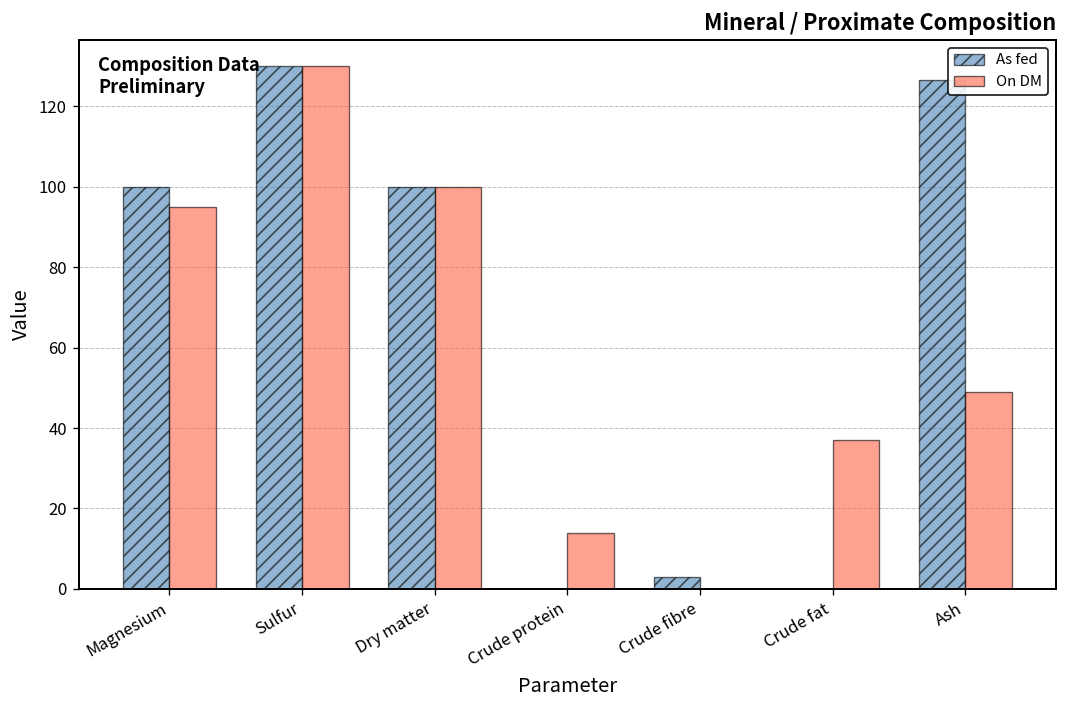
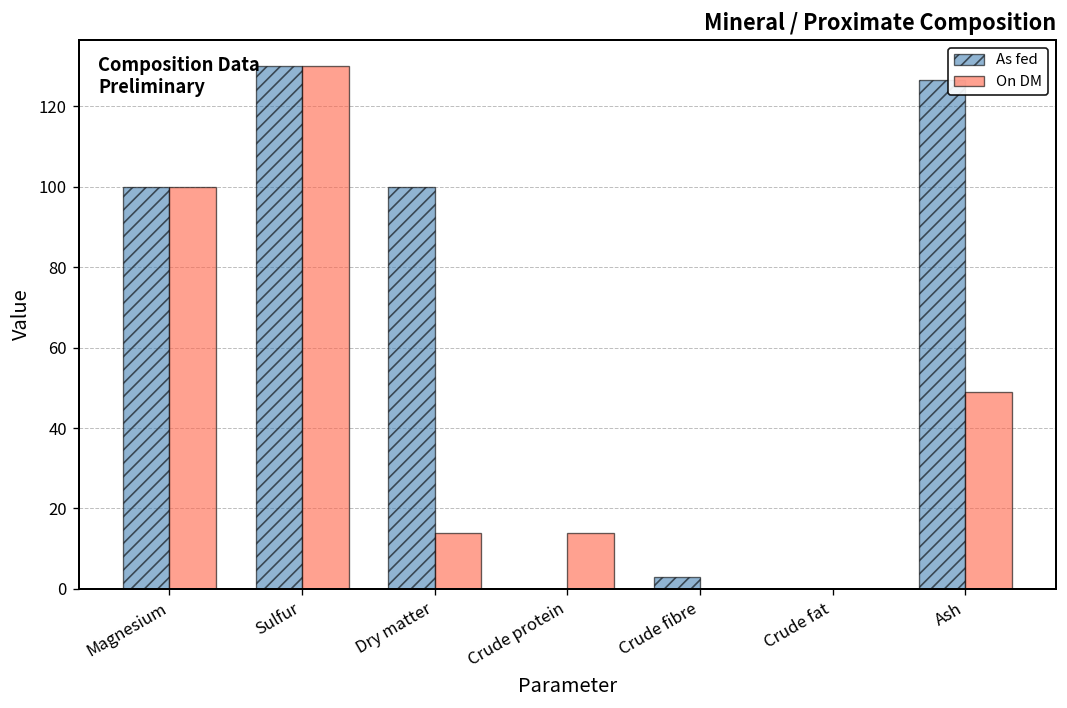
On DM, Magnesium: 95 -> 100
On DM, Dry matter: 100 -> 14
On DM, Crude fat: 37 -> 0
